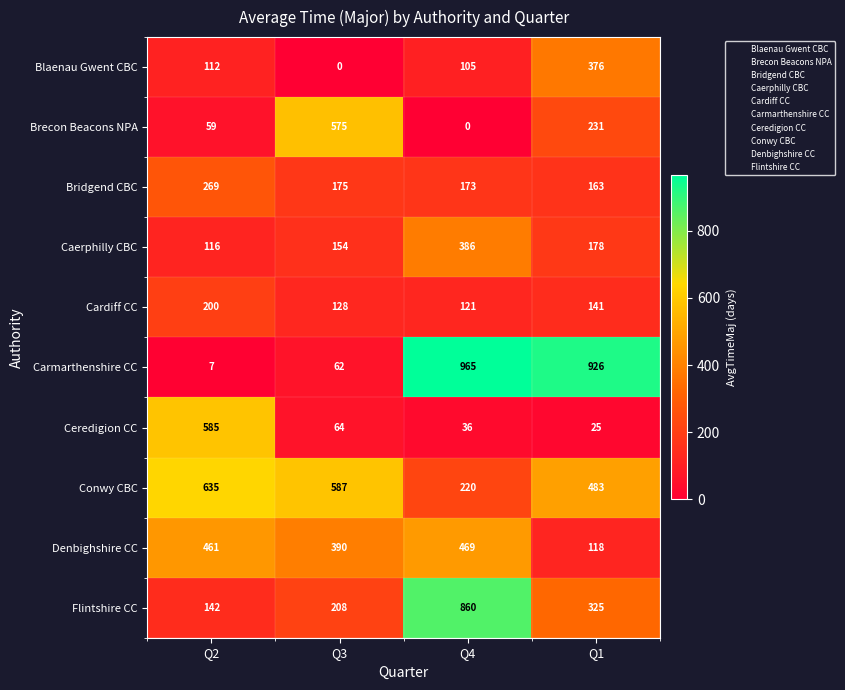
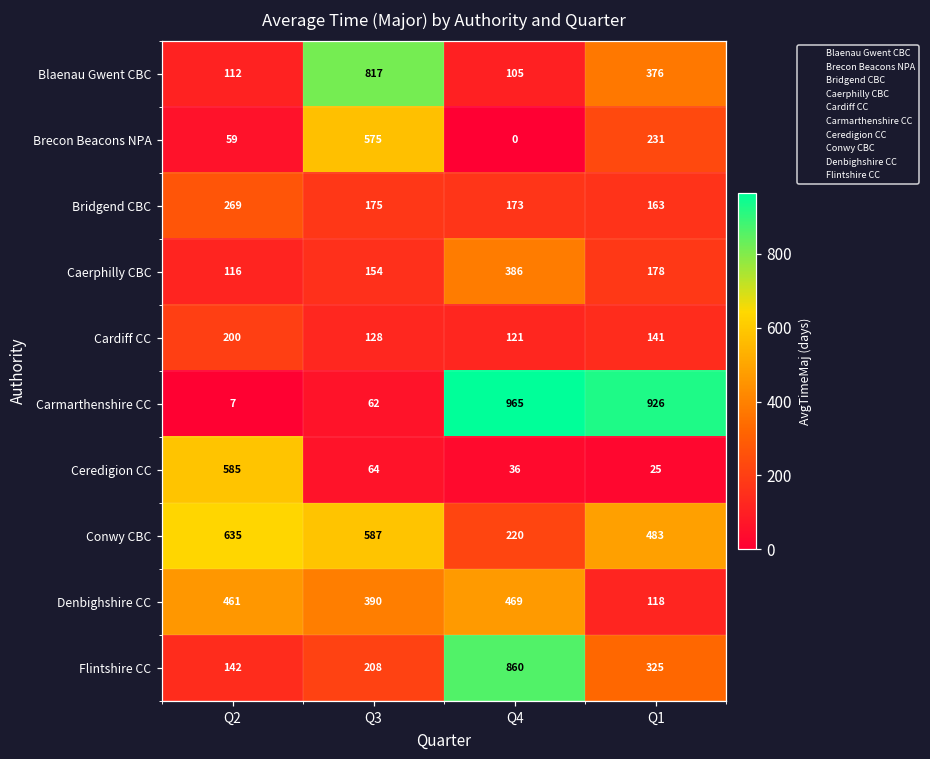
Blaenau Gwent CBC, Q3: 0 -> 817
